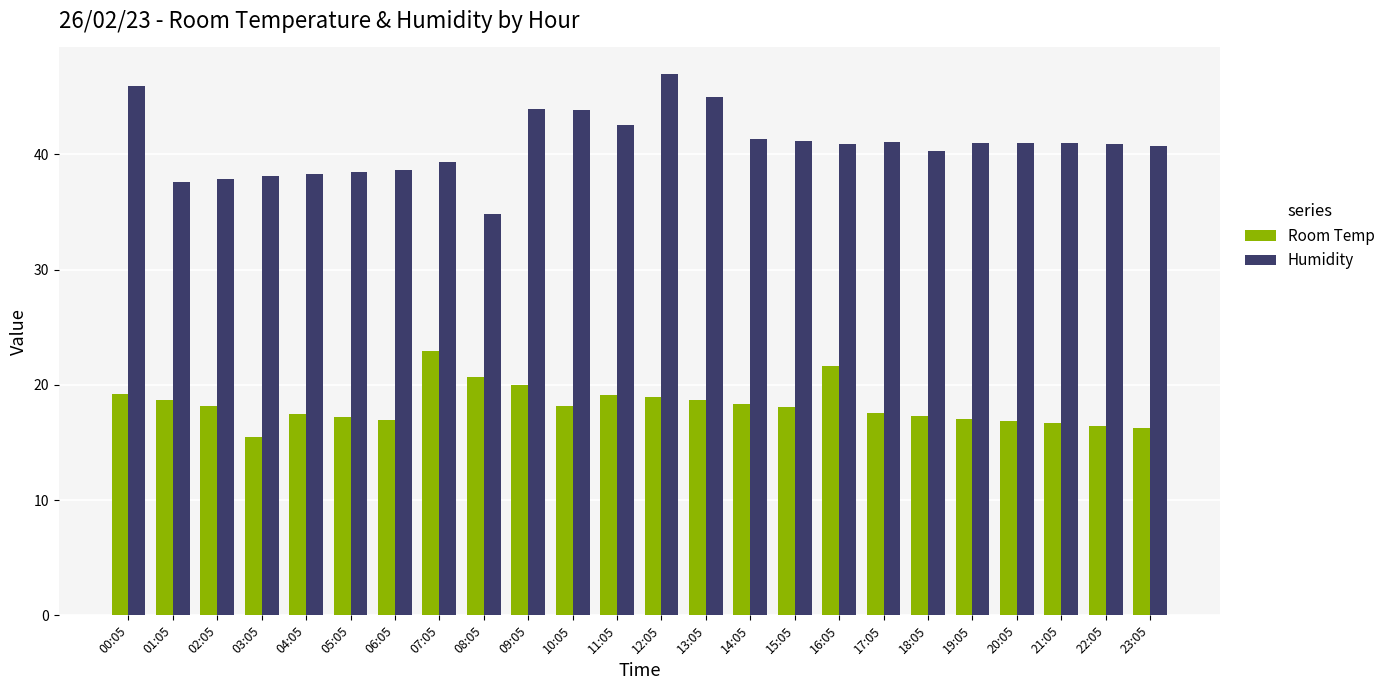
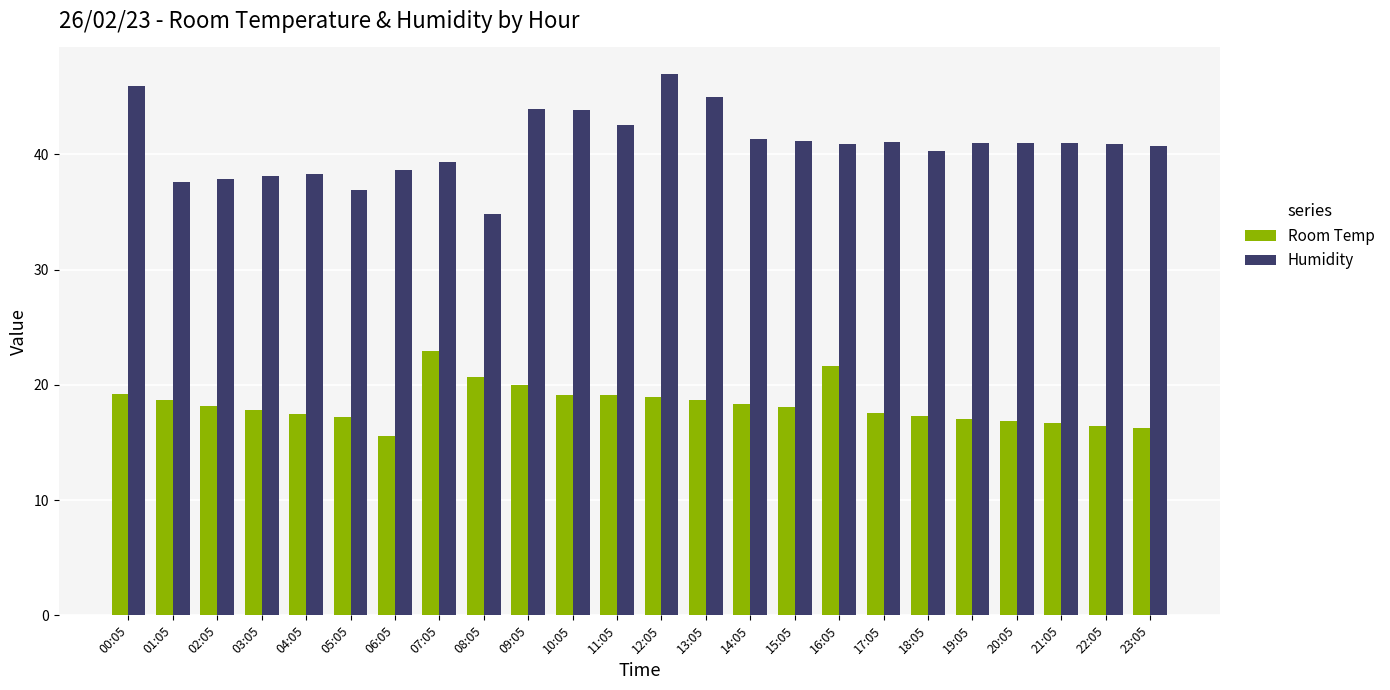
Room Temp, 03:05: 15.5 -> 17.8
Humidity, 05:05: 38.5 -> 36.9
Room Temp, 06:05: 17.0 -> 15.6
Room Temp, 10:05: 18.2 -> 19.1
